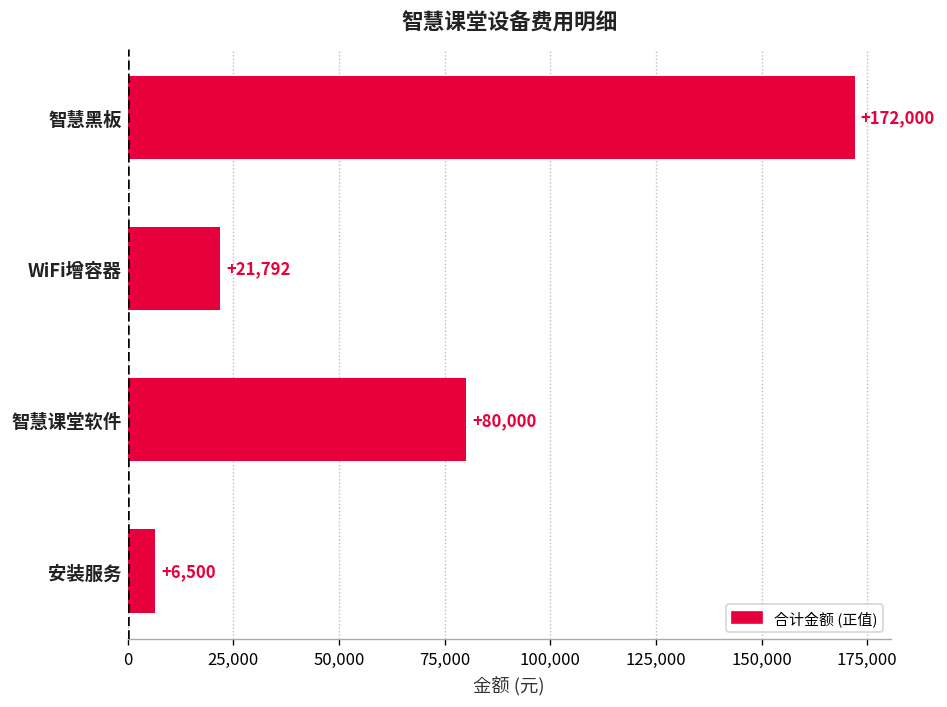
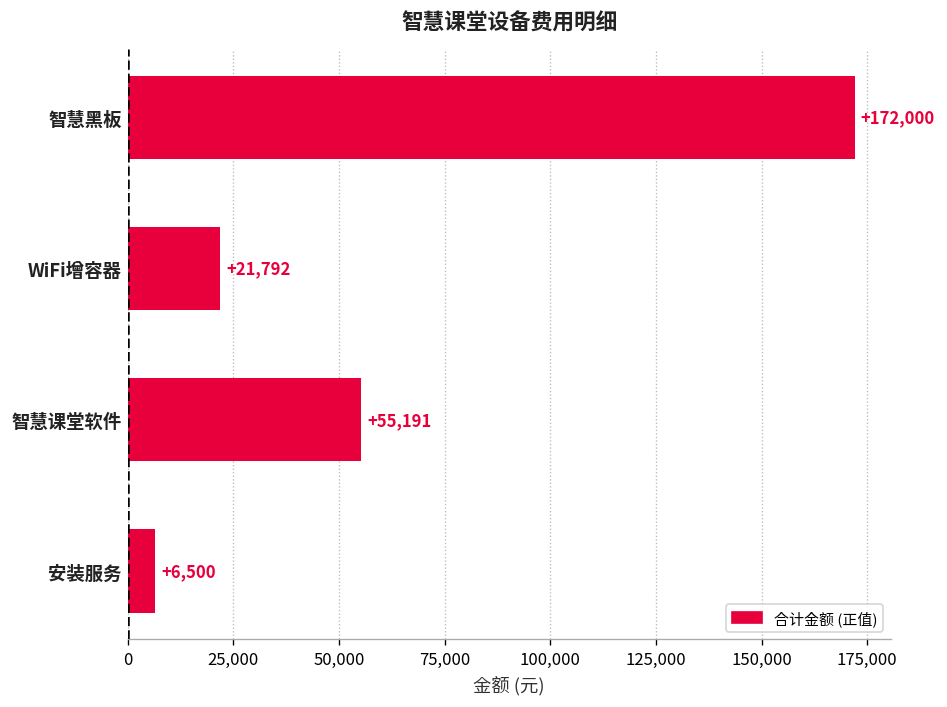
智慧课堂软件: +80,000 -> +55,191
